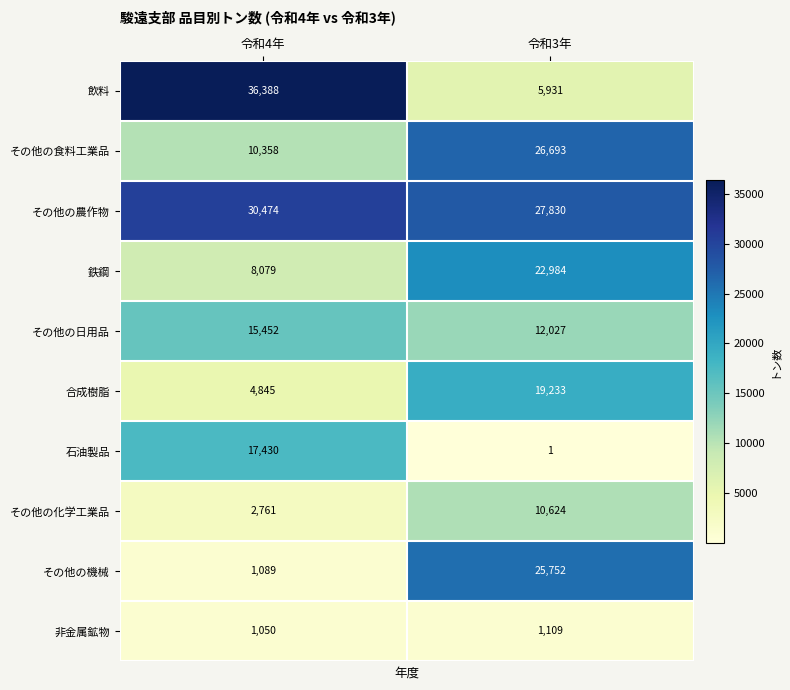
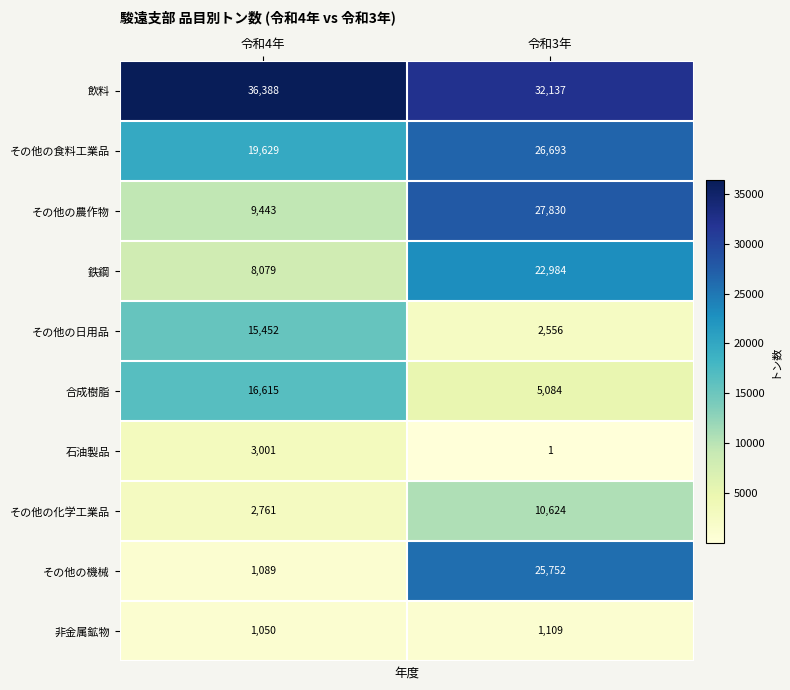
飲料, 令和3年: 5,931 -> 32,137
その他の食料工業品, 令和4年: 10,358 -> 19,629
その他の農作物, 令和4年: 30,474 -> 9,443
その他の日用品, 令和3年: 12,027 -> 2,556
合成樹脂, 令和4年: 4,845 -> 16,615
合成樹脂, 令和3年: 19,233 -> 5,084
石油製品, 令和4年: 17,430 -> 3,001
